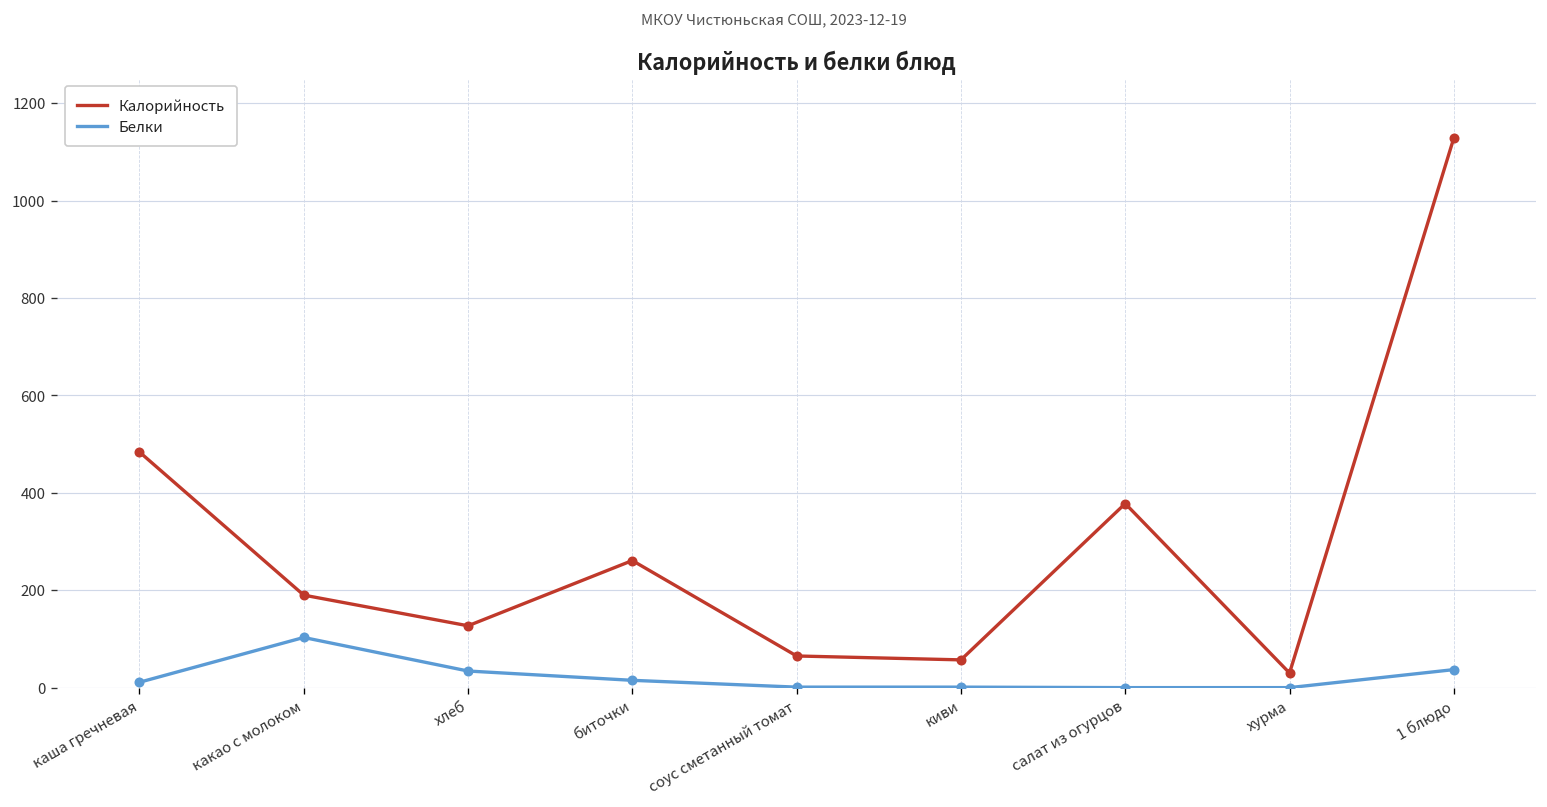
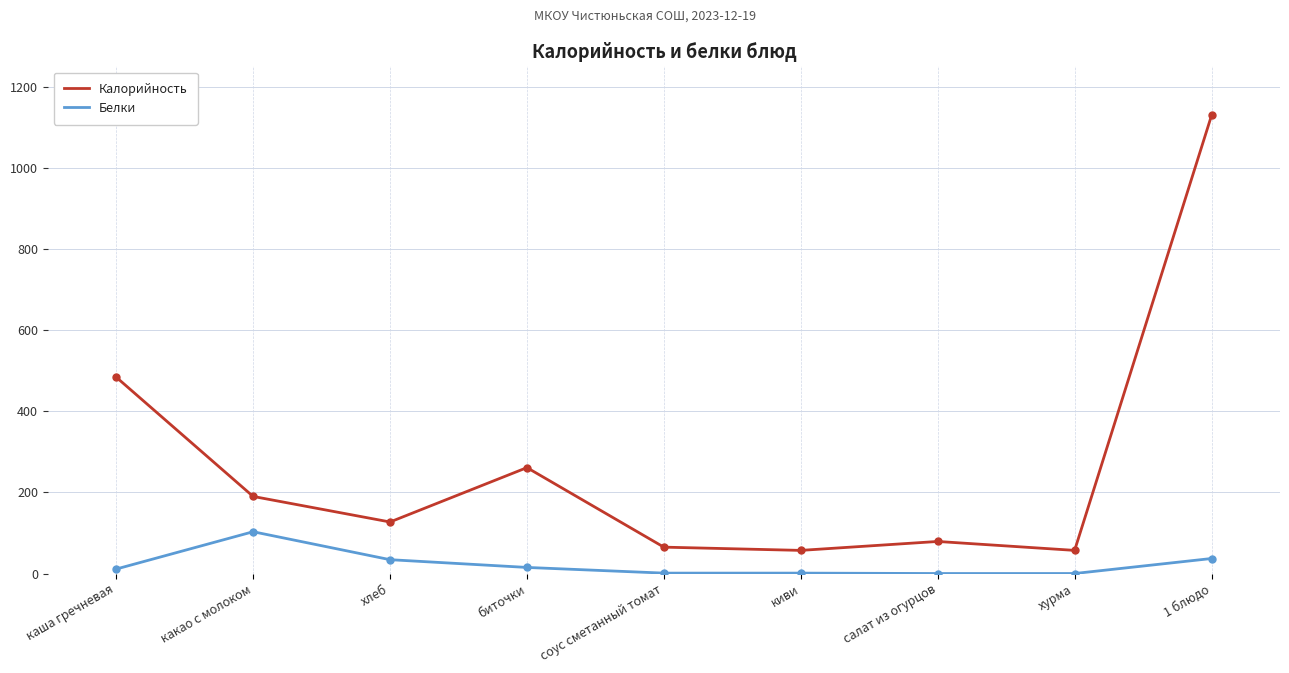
Калорийность, салат из огурцов: 380 -> 80
Калорийность, хурма: 30 -> 60
